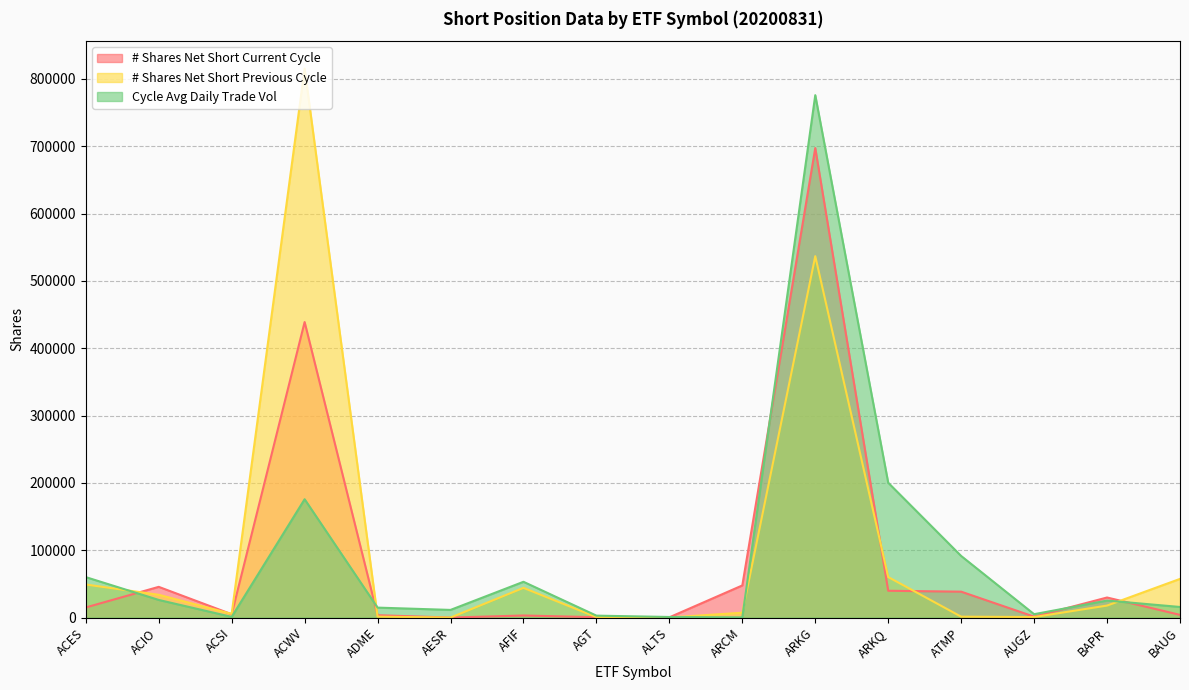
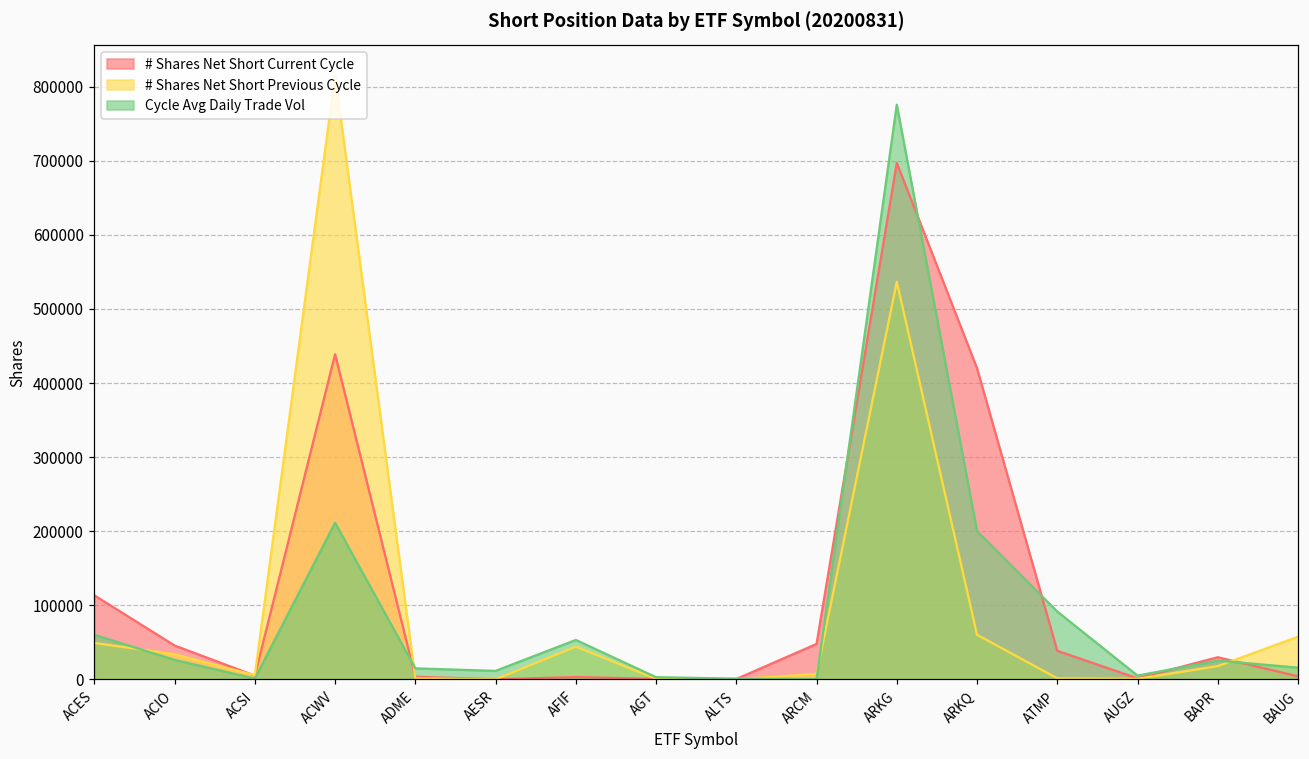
# Shares Net Short Current Cycle, ACES: 20000 -> 110000
Cycle Avg Daily Trade Vol, ACWV: 180000 -> 210000
# Shares Net Short Current Cycle, ARKQ: 40000 -> 420000
